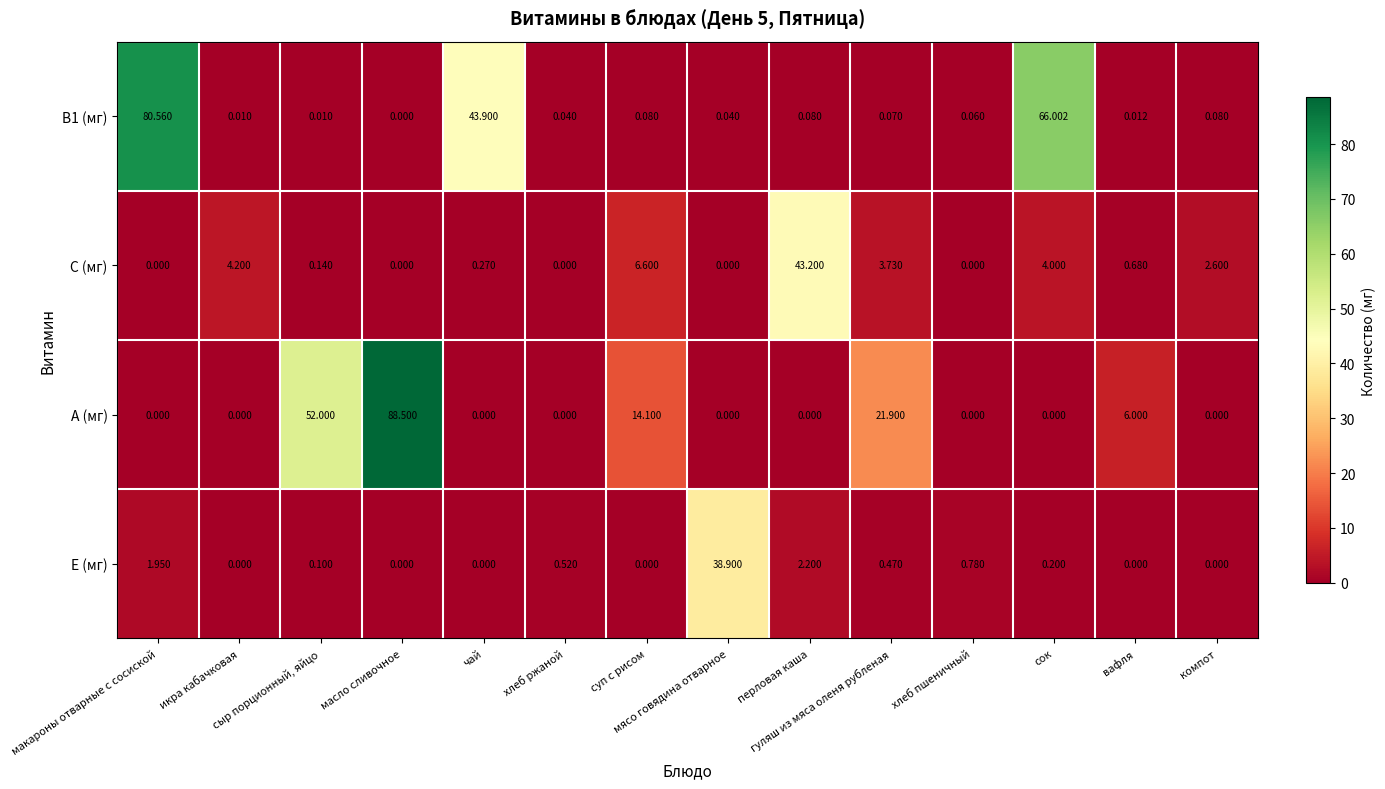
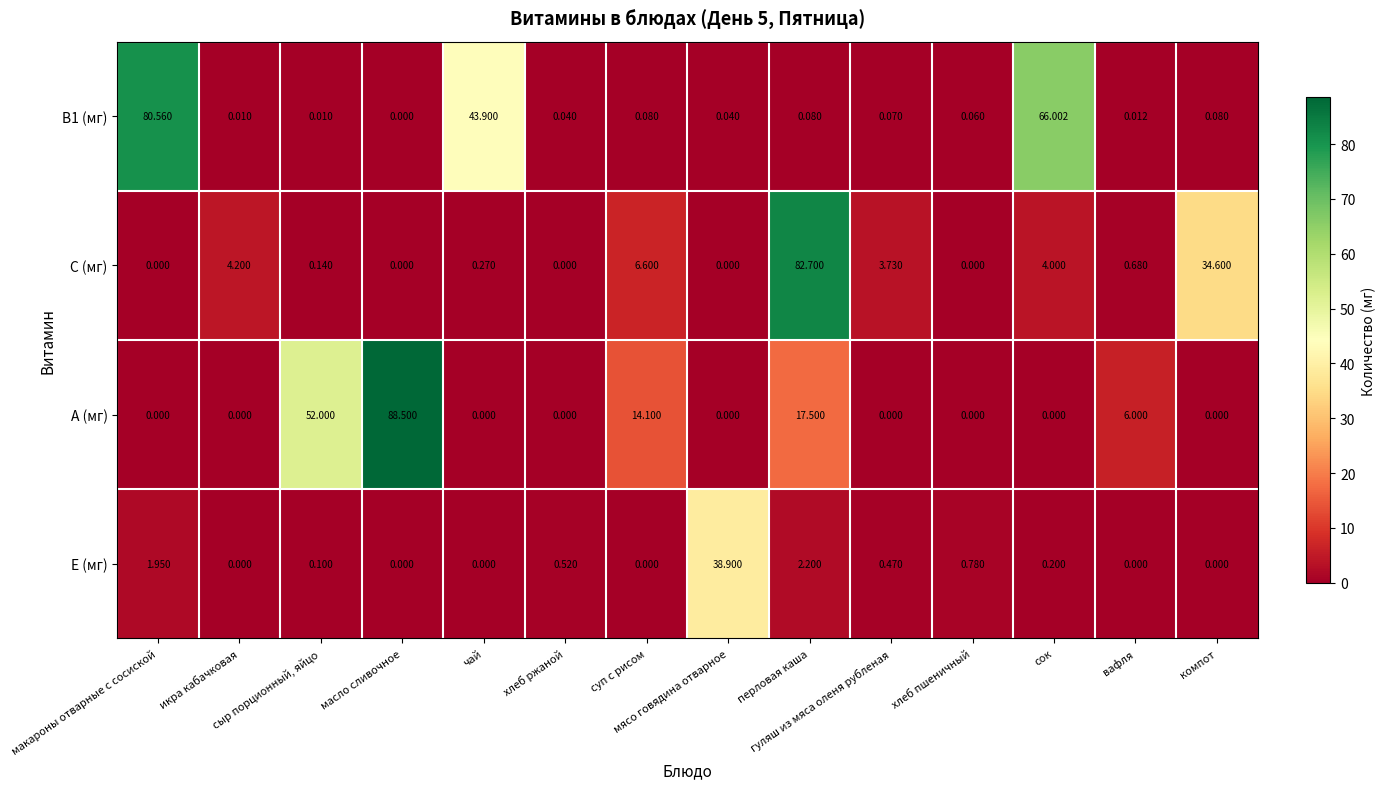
С (мг), перловая каша: 43.200 -> 82.700
С (мг), компот: 2.600 -> 34.600
А (мг), перловая каша: 0.000 -> 17.500
А (мг), гуляш из мяса оленя рубленая: 21.900 -> 0.000
